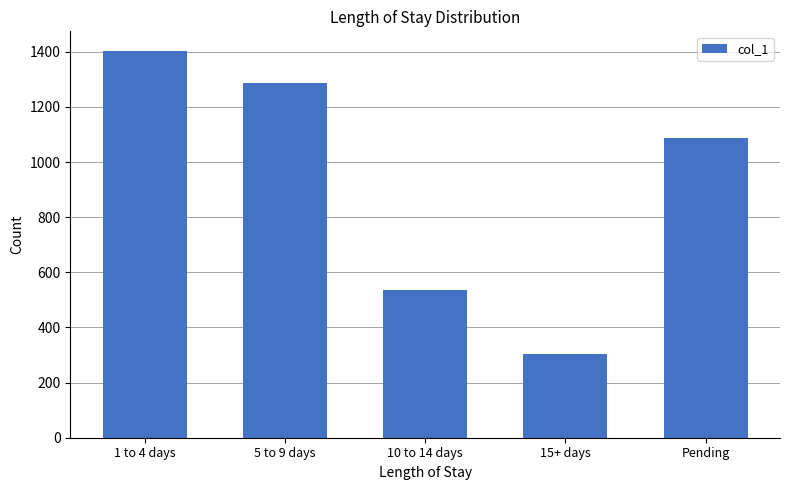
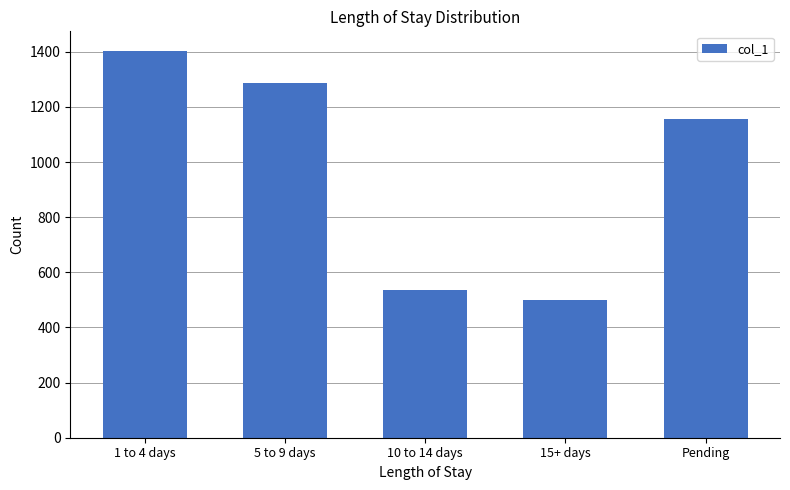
15+ days: 300 -> 500
Pending: 1090 -> 1160
